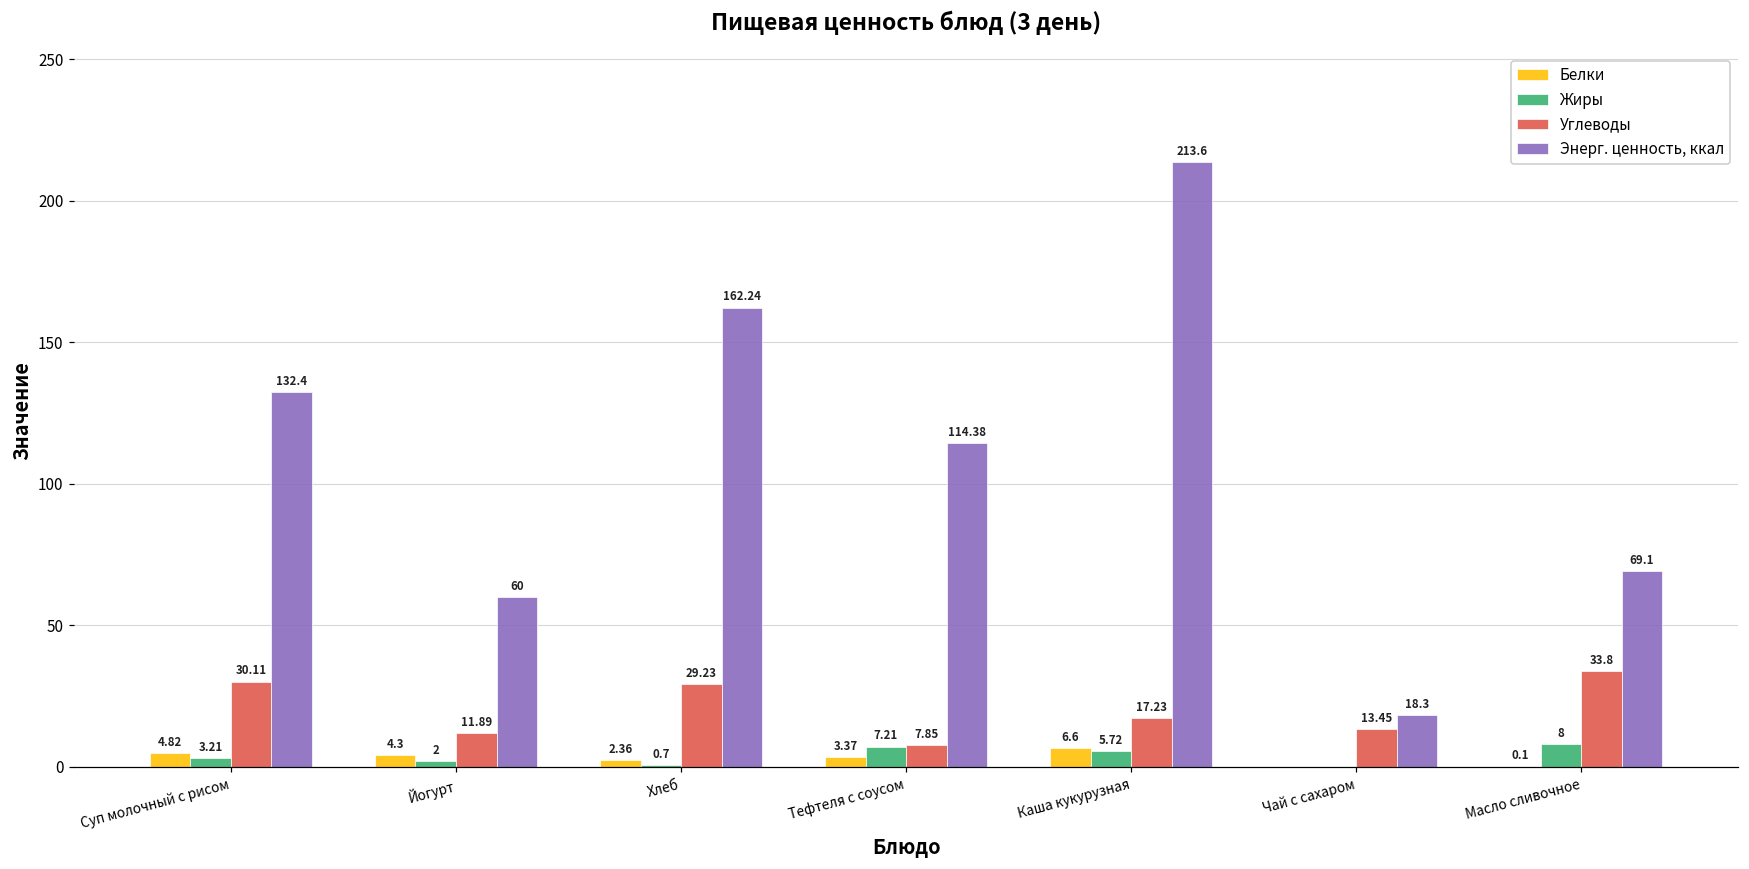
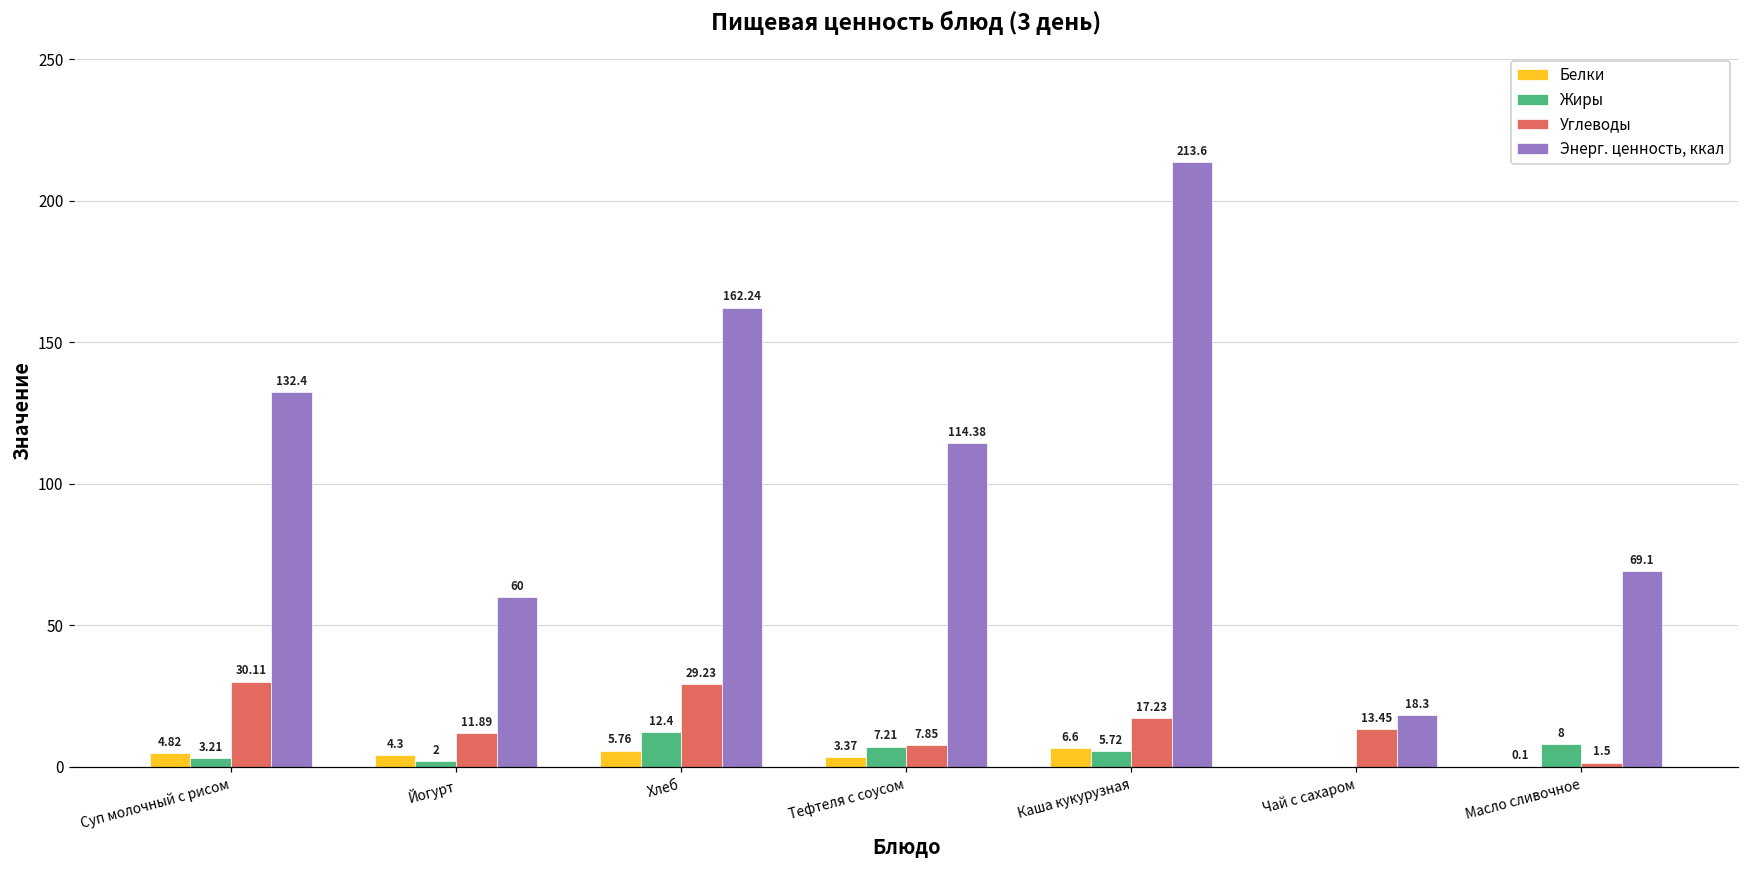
Белки, Хлеб: 2.36 -> 5.76
Жиры, Хлеб: 0.7 -> 12.4
Углеводы, Масло сливочное: 33.8 -> 1.5
